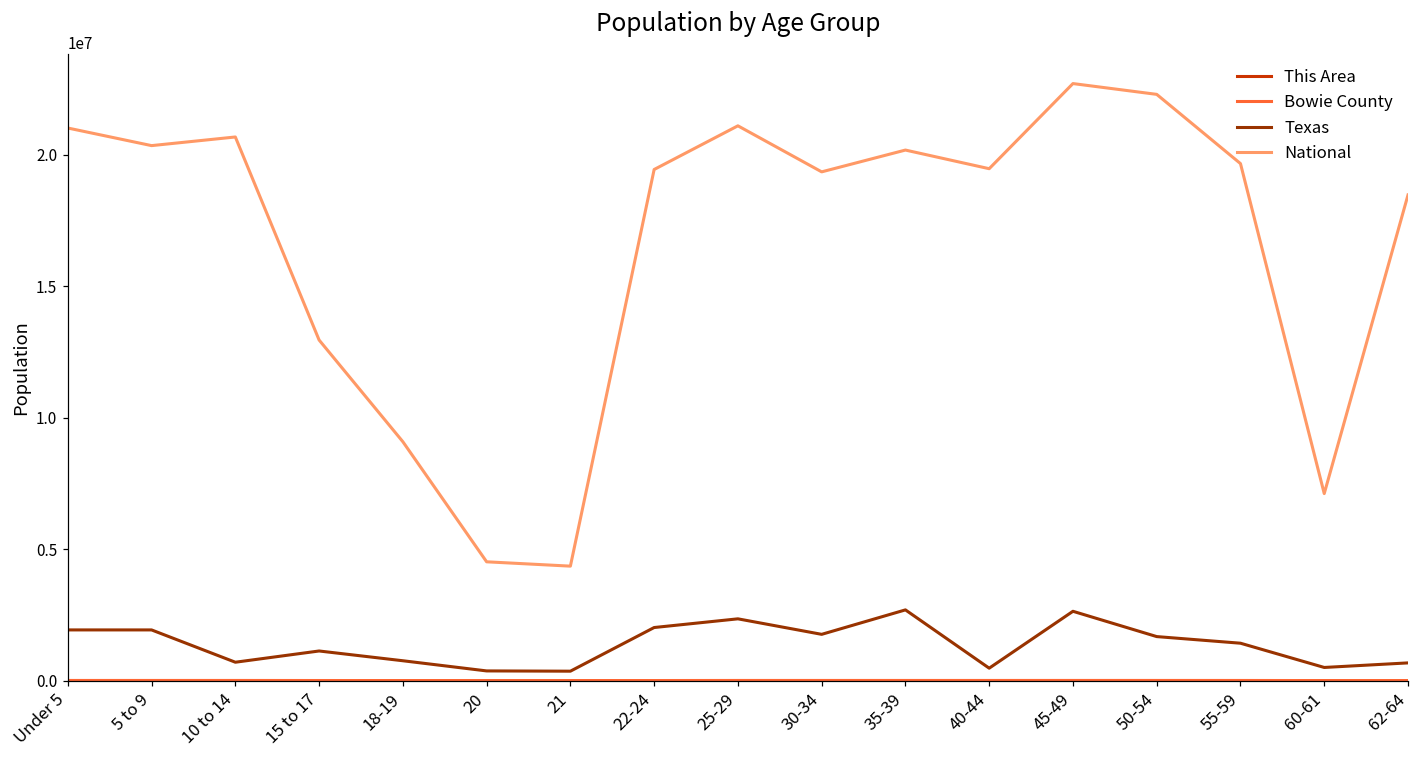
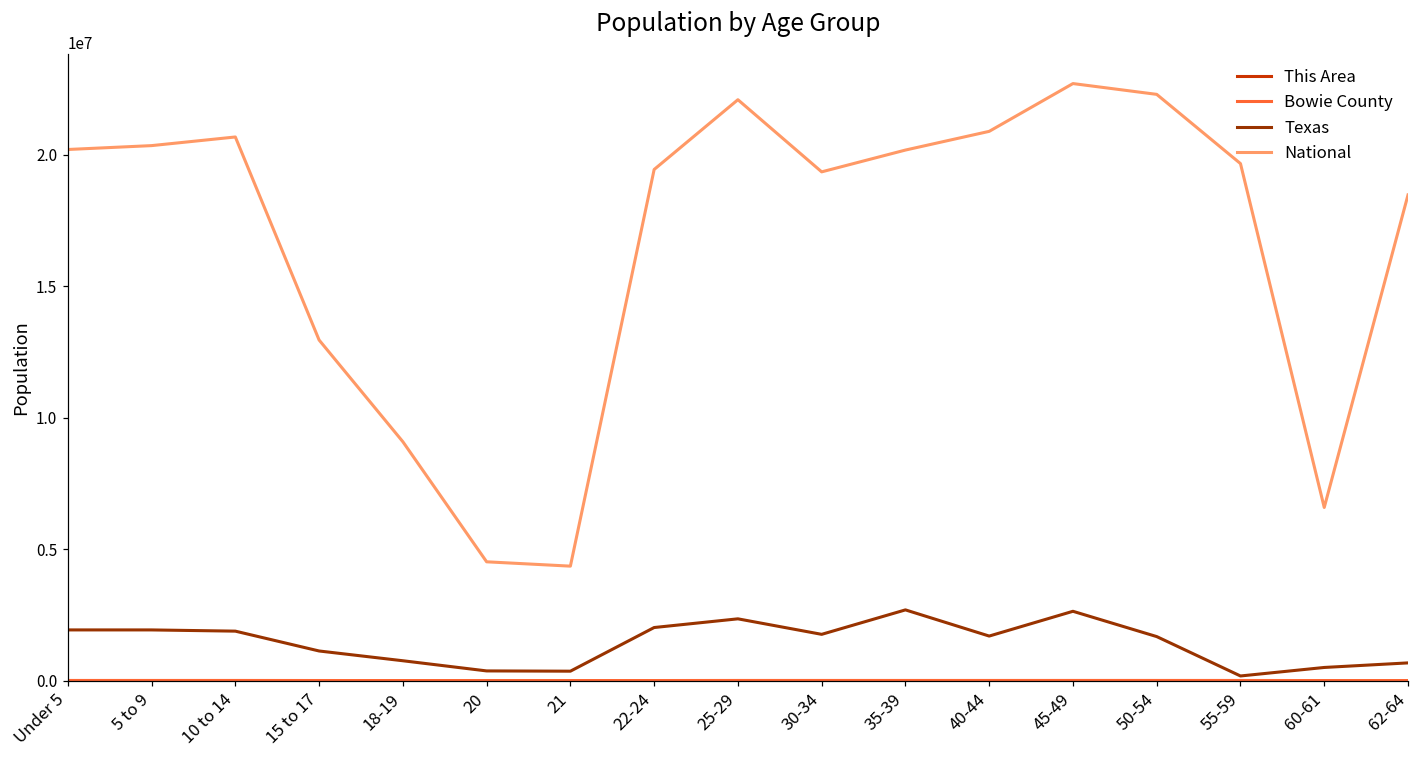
National, Under 5: 21000000 -> 20200000
Texas, 10 to 14: 700000 -> 1900000
National, 25-29: 21100000 -> 22100000
Texas, 40-44: 500000 -> 1700000
National, 40-44: 19500000 -> 20900000
Texas, 55-59: 1400000 -> 200000
National, 60-61: 7100000 -> 6600000
